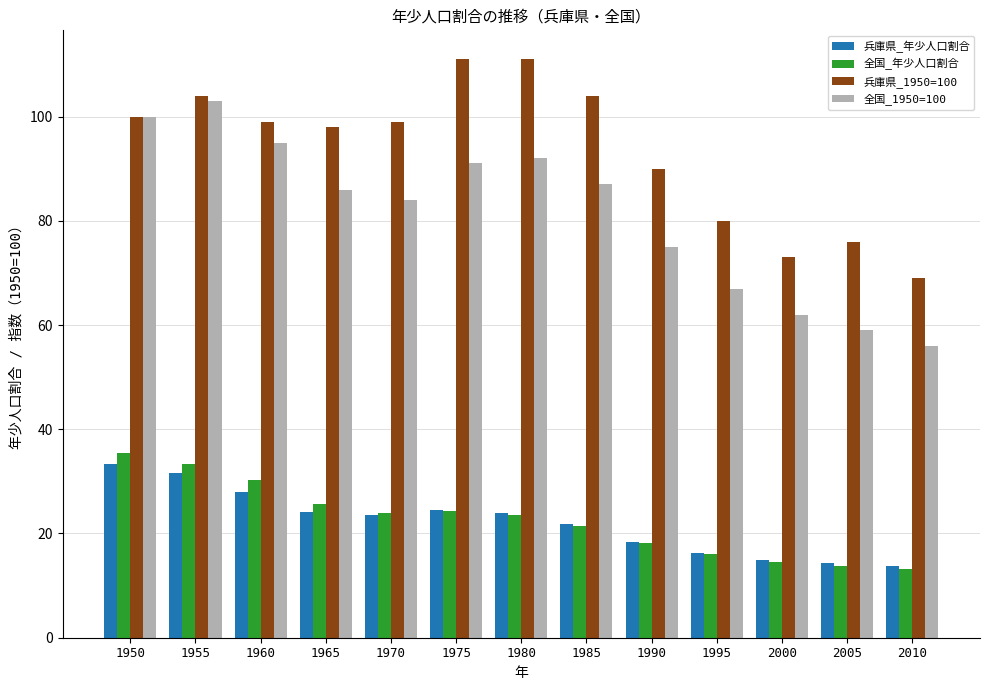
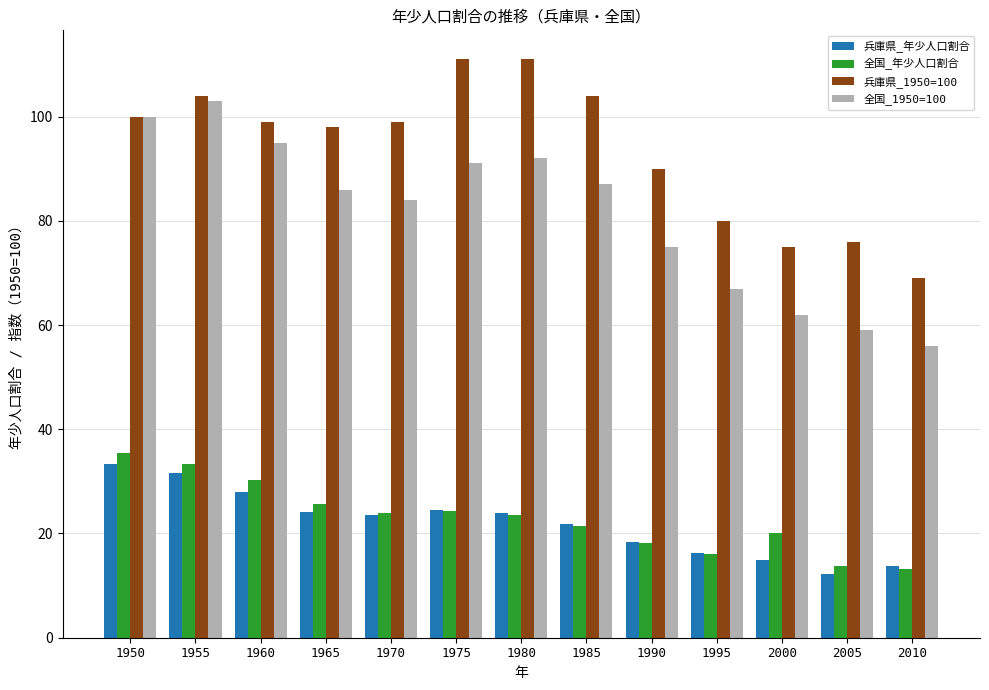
全国_年少人口割合, 2000: 15 -> 20
兵庫県_1950=100, 2000: 73 -> 75
兵庫県_年少人口割合, 2005: 14 -> 12
